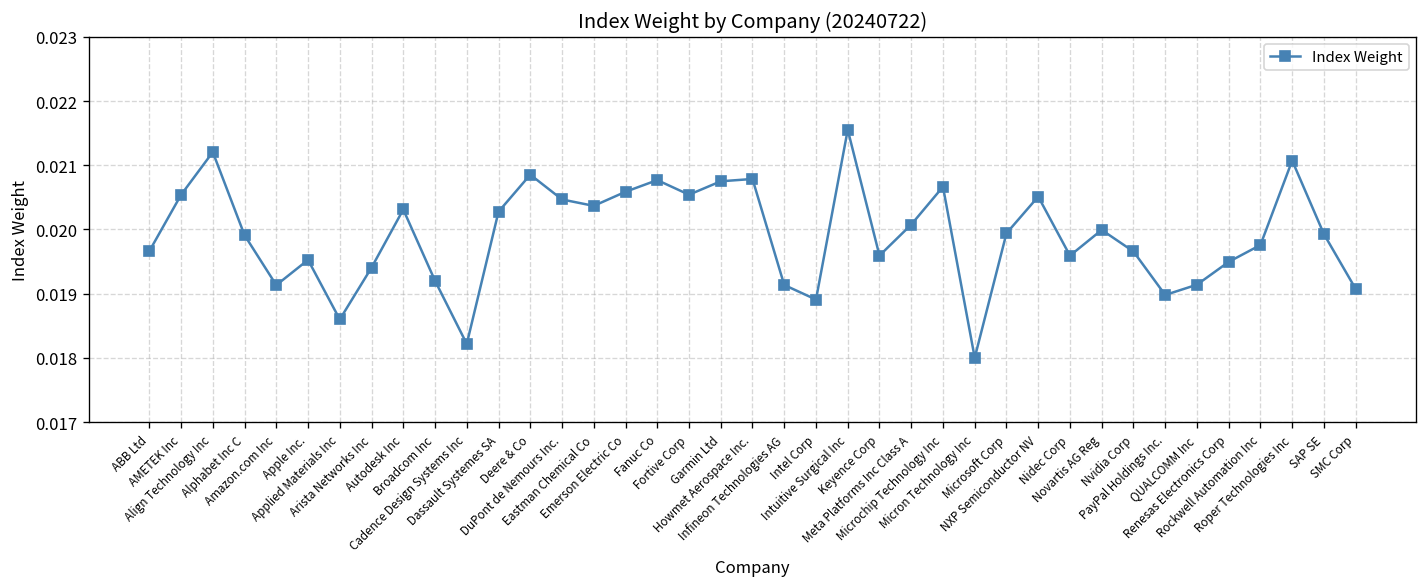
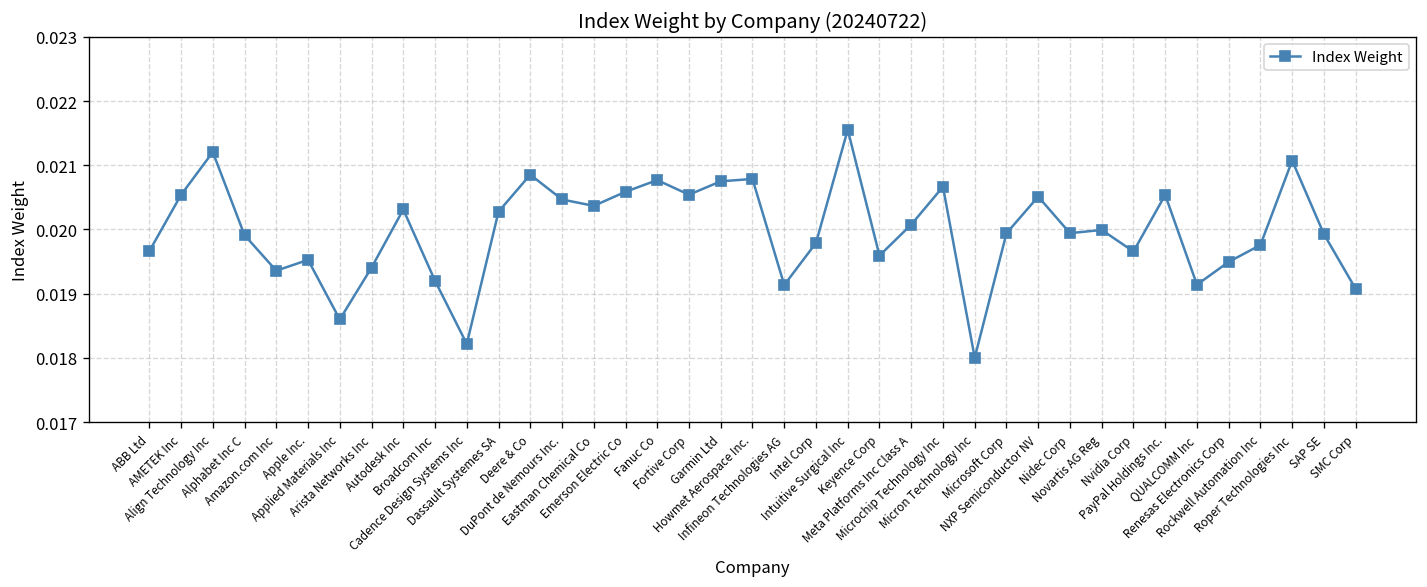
Amazon.com Inc: 0.0191 -> 0.0194
Intel Corp: 0.0189 -> 0.0198
Nidec Corp: 0.0196 -> 0.0199
PayPal Holdings Inc.: 0.0190 -> 0.0205
